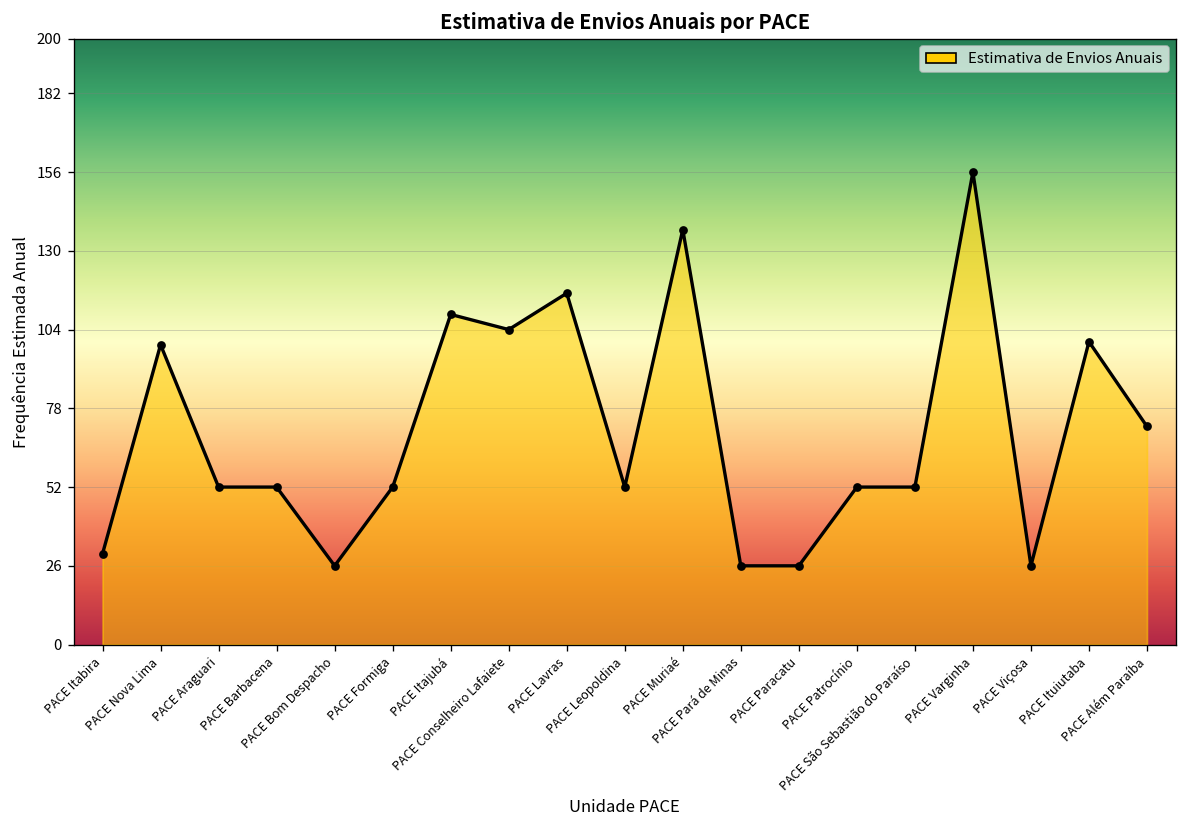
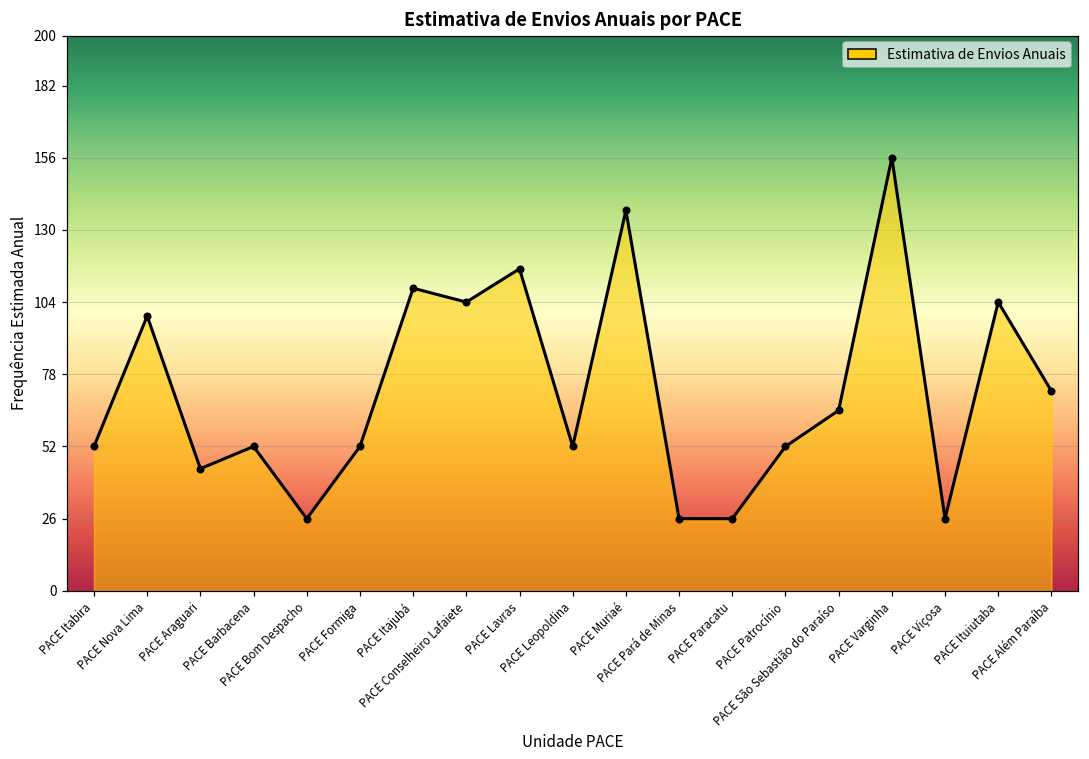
PACE Itabira: 30 -> 52
PACE Araguari: 52 -> 44
PACE São Sebastião do Paraíso: 52 -> 65
PACE Ituiutaba: 100 -> 104
